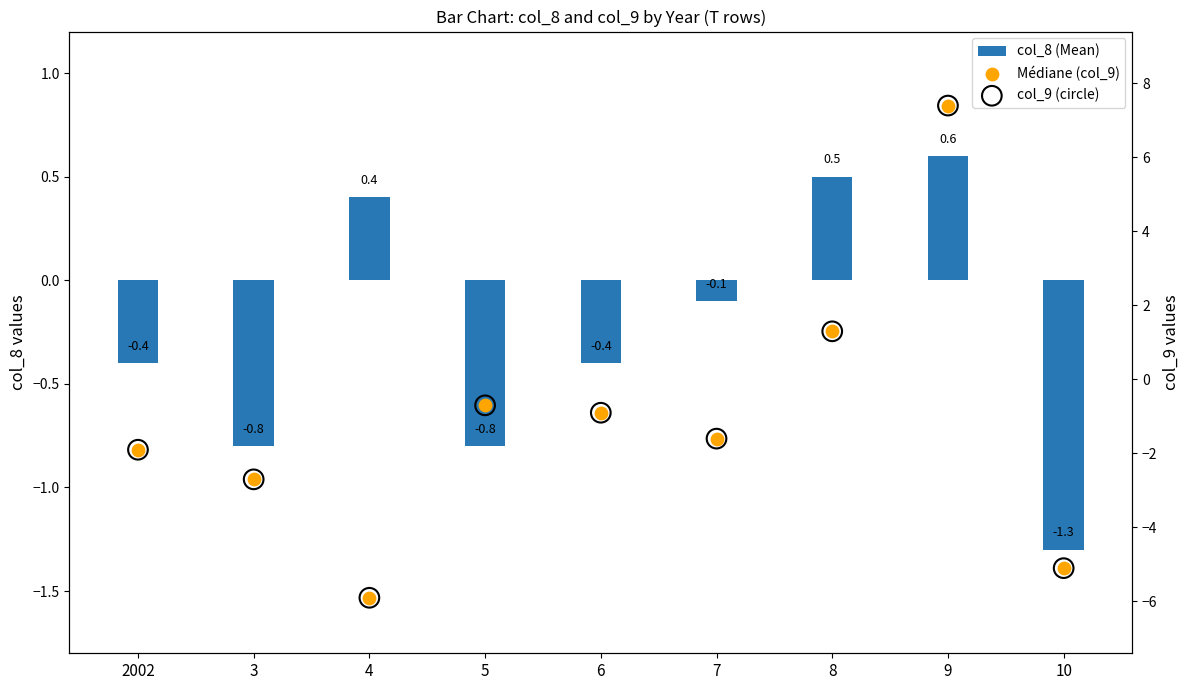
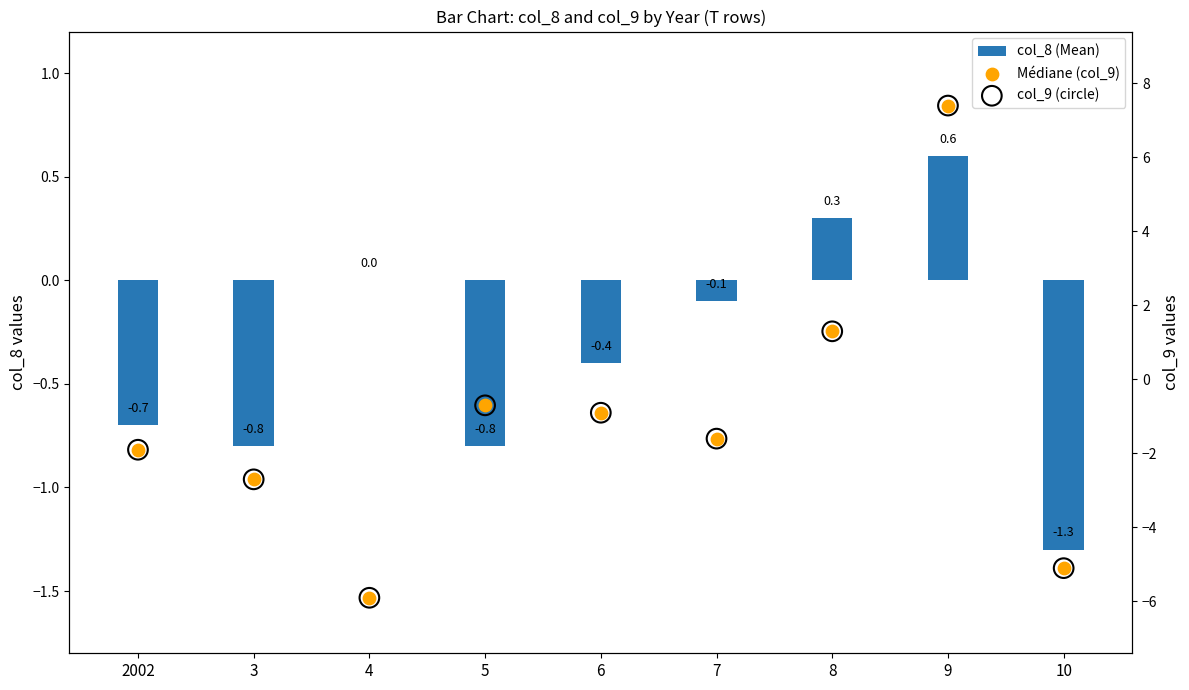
col_8 (Mean), 2002: -0.4 -> -0.7
col_8 (Mean), 4: 0.4 -> 0.0
col_8 (Mean), 8: 0.5 -> 0.3
